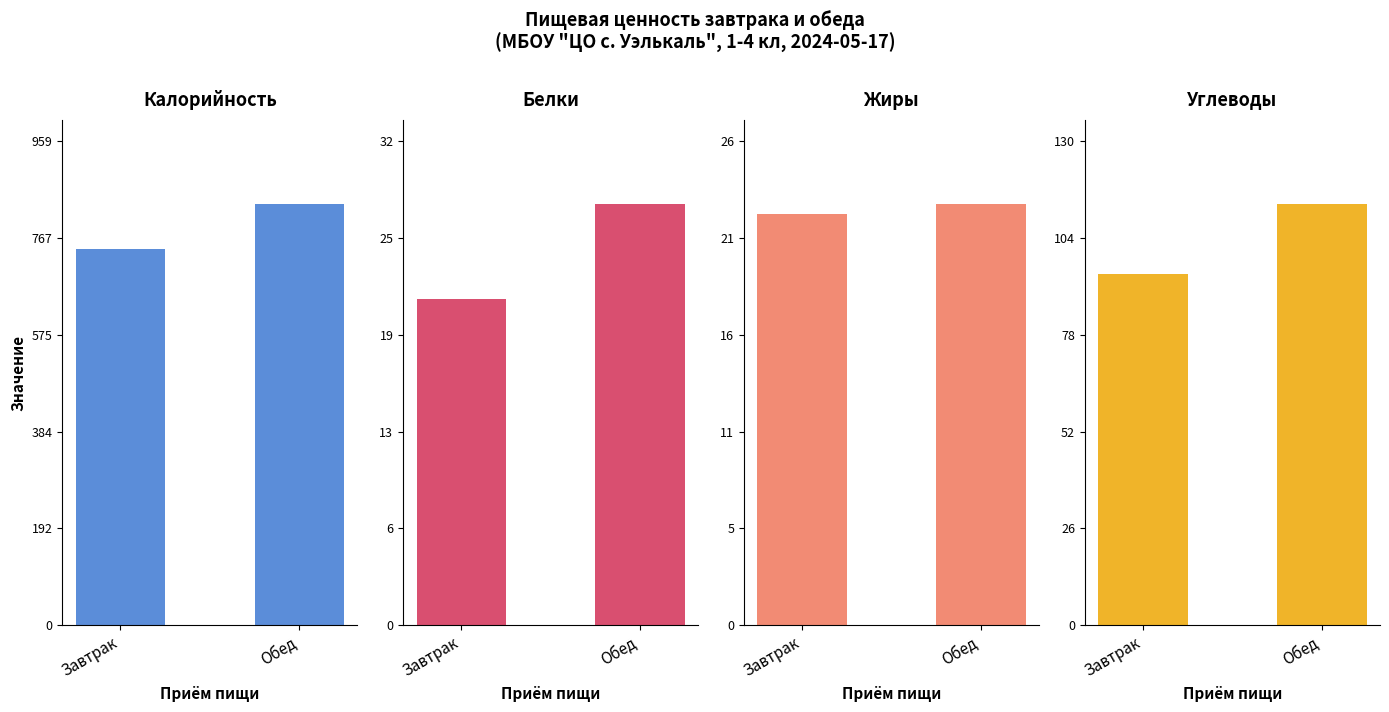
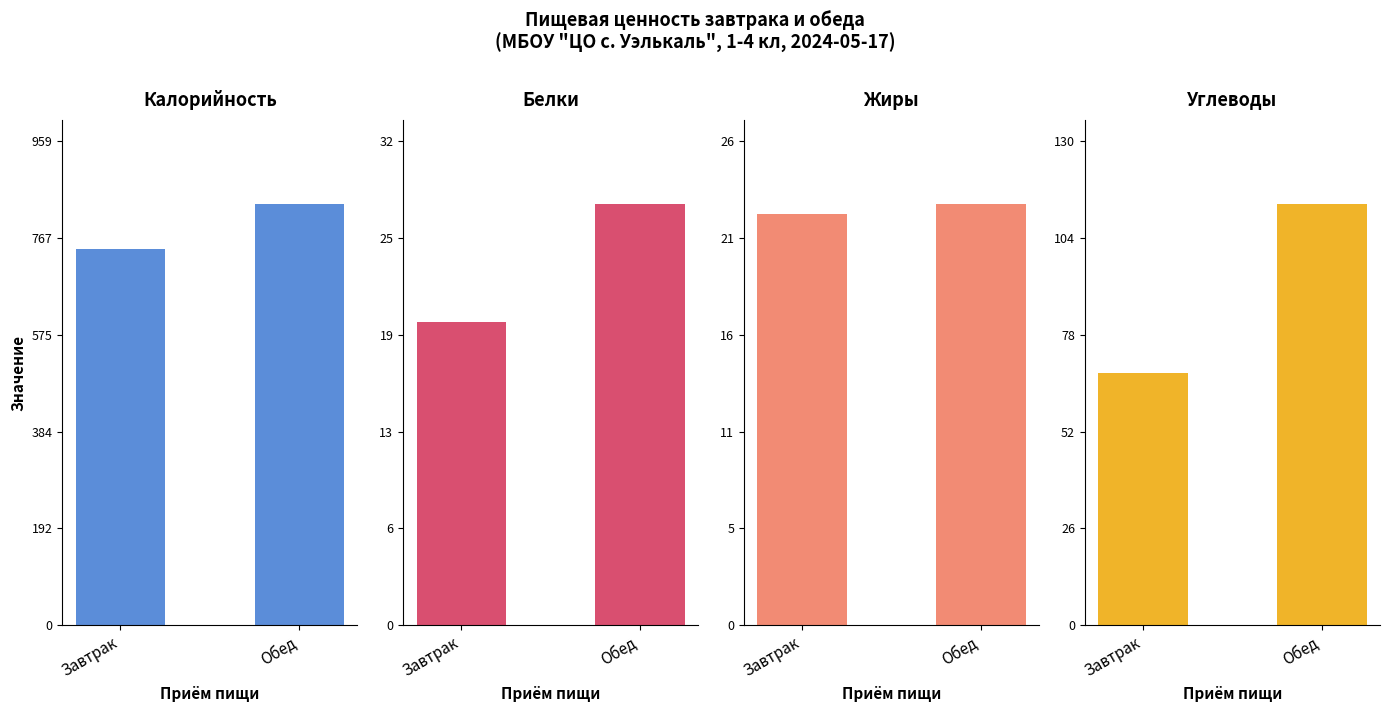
Белки, Завтрак: 21.5 -> 20.0
Углеводы, Завтрак: 95 -> 68
